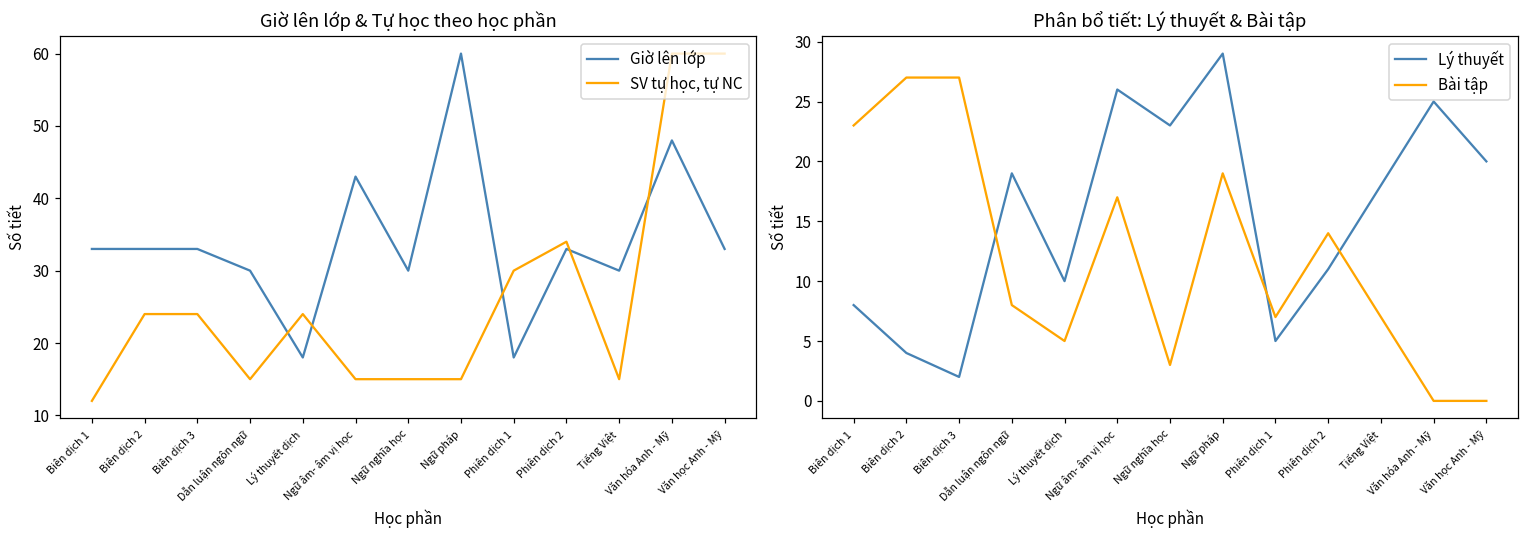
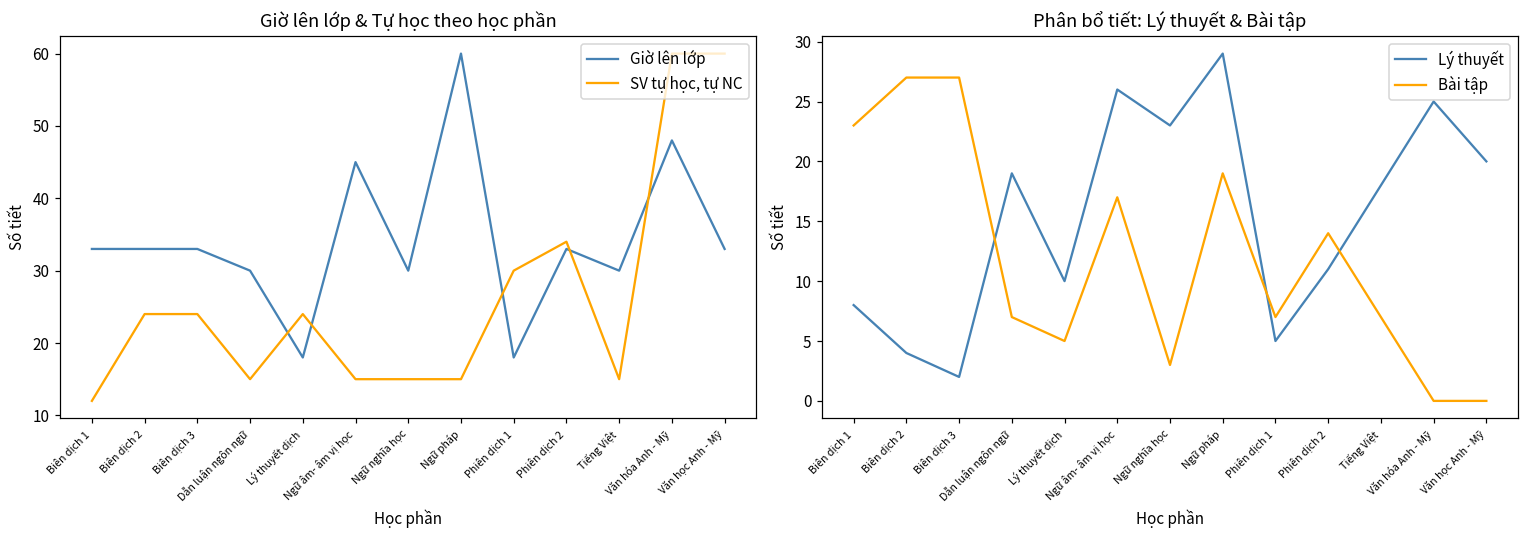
Giờ lên lớp & Tự học theo học phần, Giờ lên lớp, Ngữ âm- âm vị học: 43 -> 45
Phân bổ tiết: Lý thuyết & Bài tập, Bài tập, Dẫn luận ngôn ngữ: 8 -> 7
